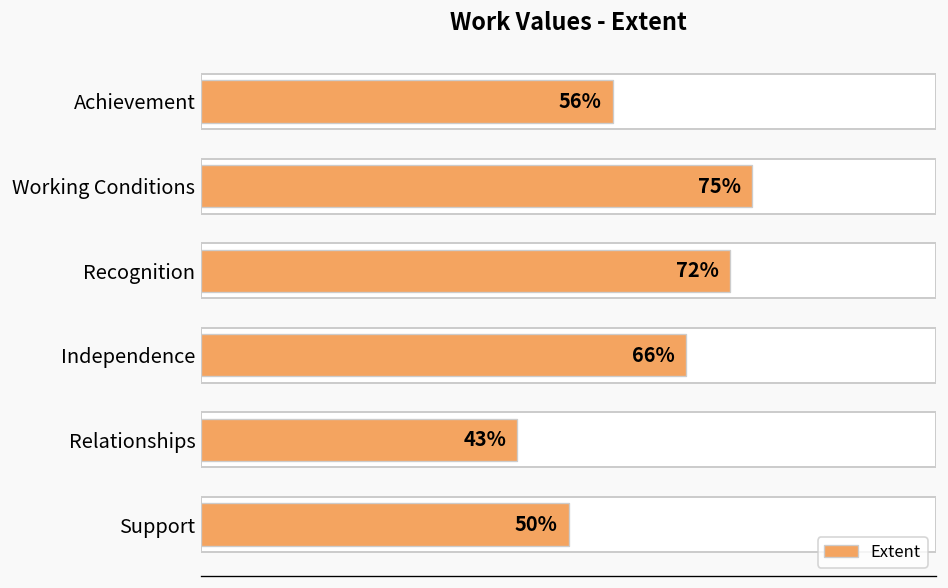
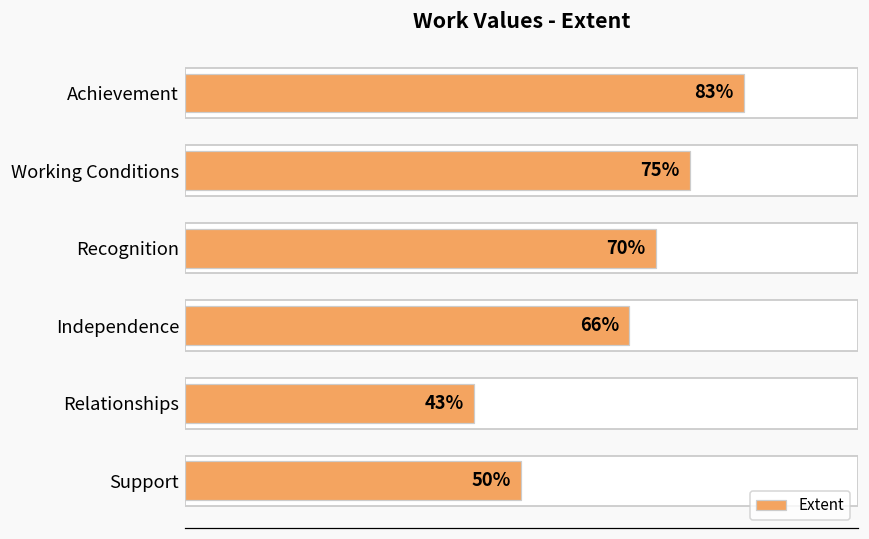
Extent, Achievement: 56% -> 83%
Extent, Recognition: 72% -> 70%
